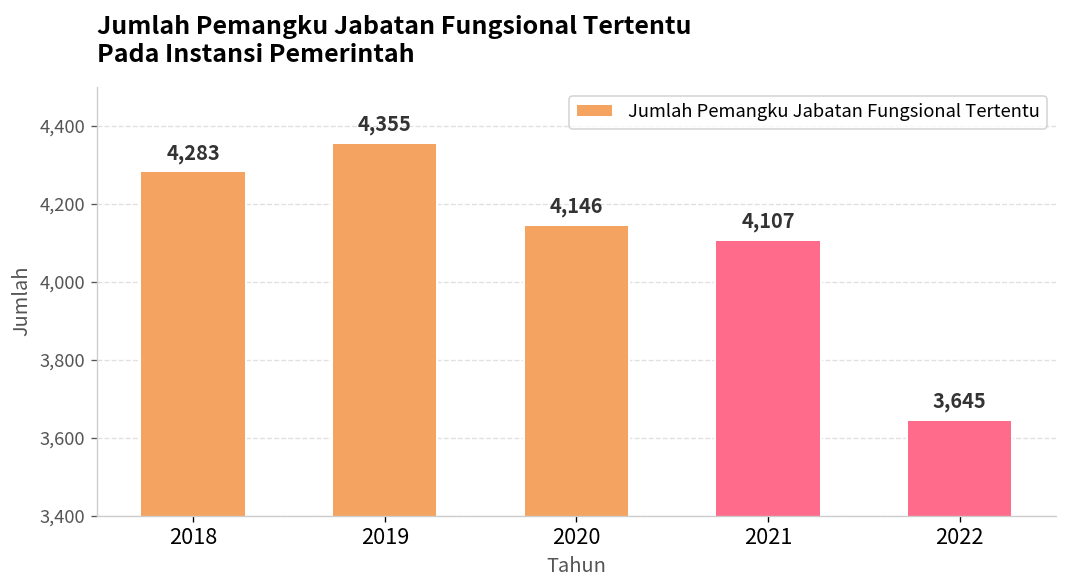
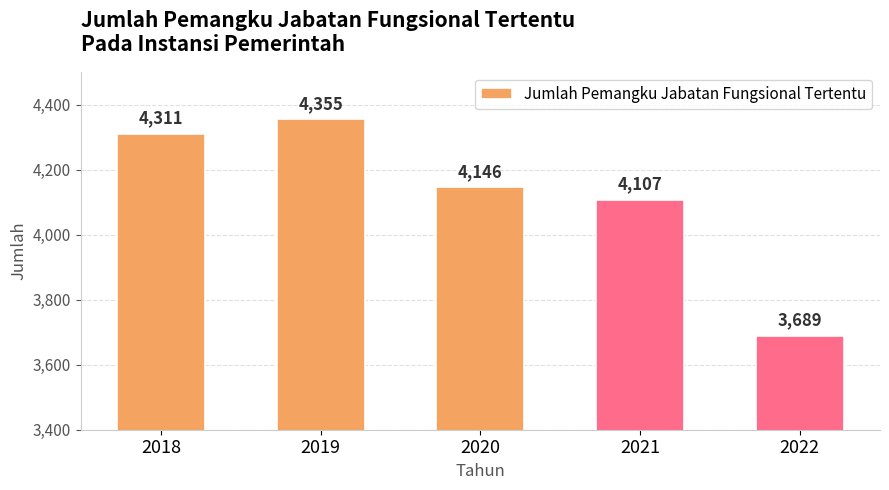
2018: 4,283 -> 4,311
2022: 3,645 -> 3,689
